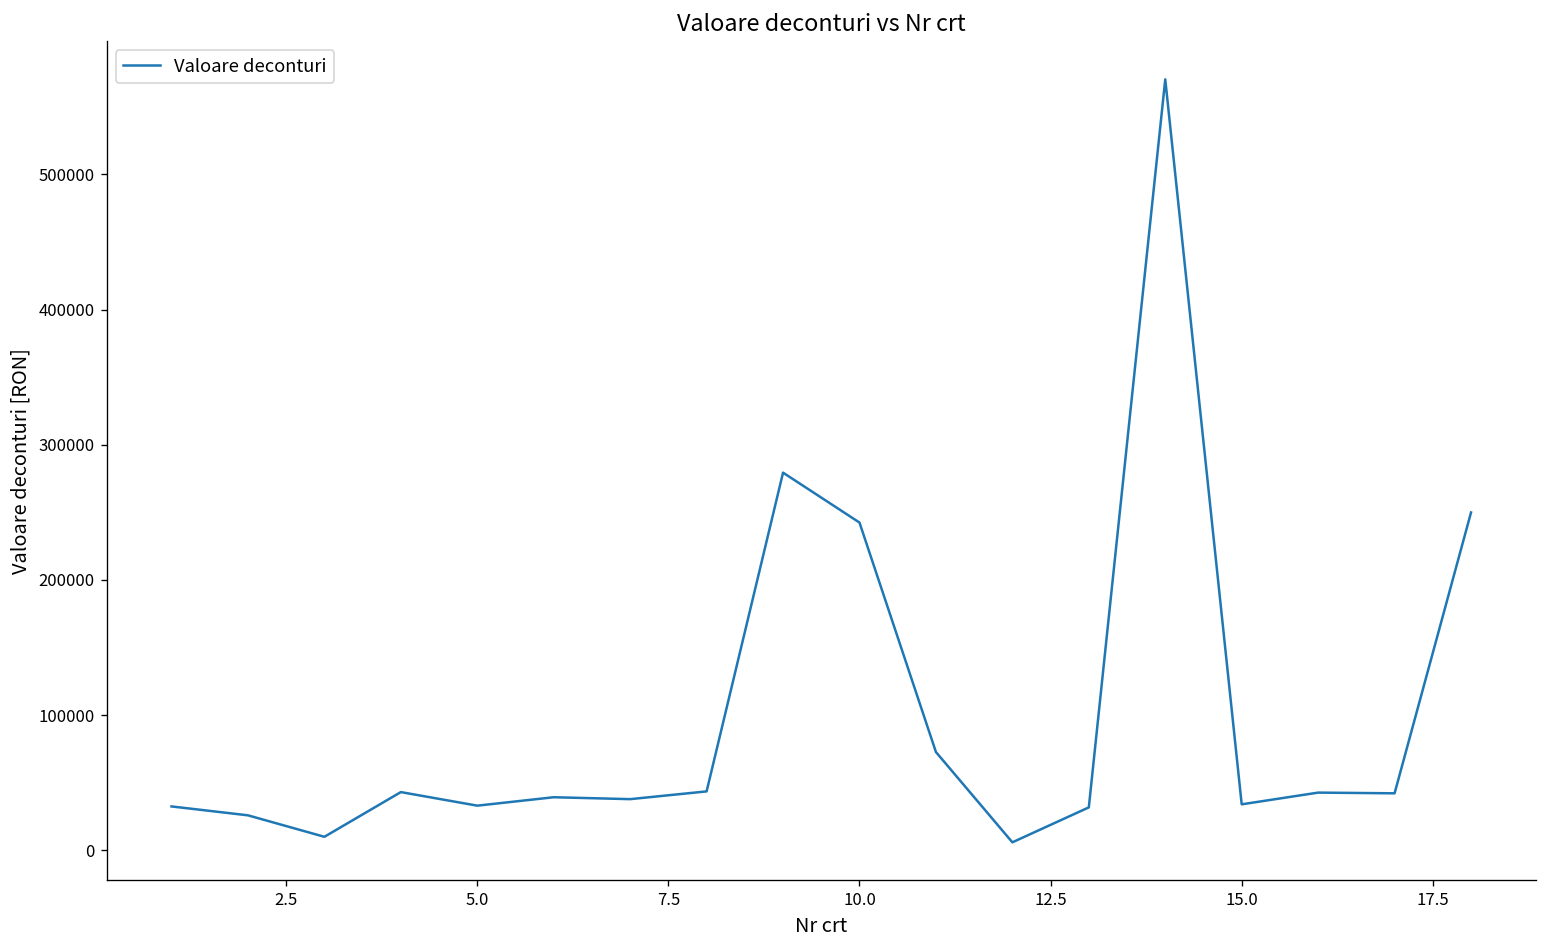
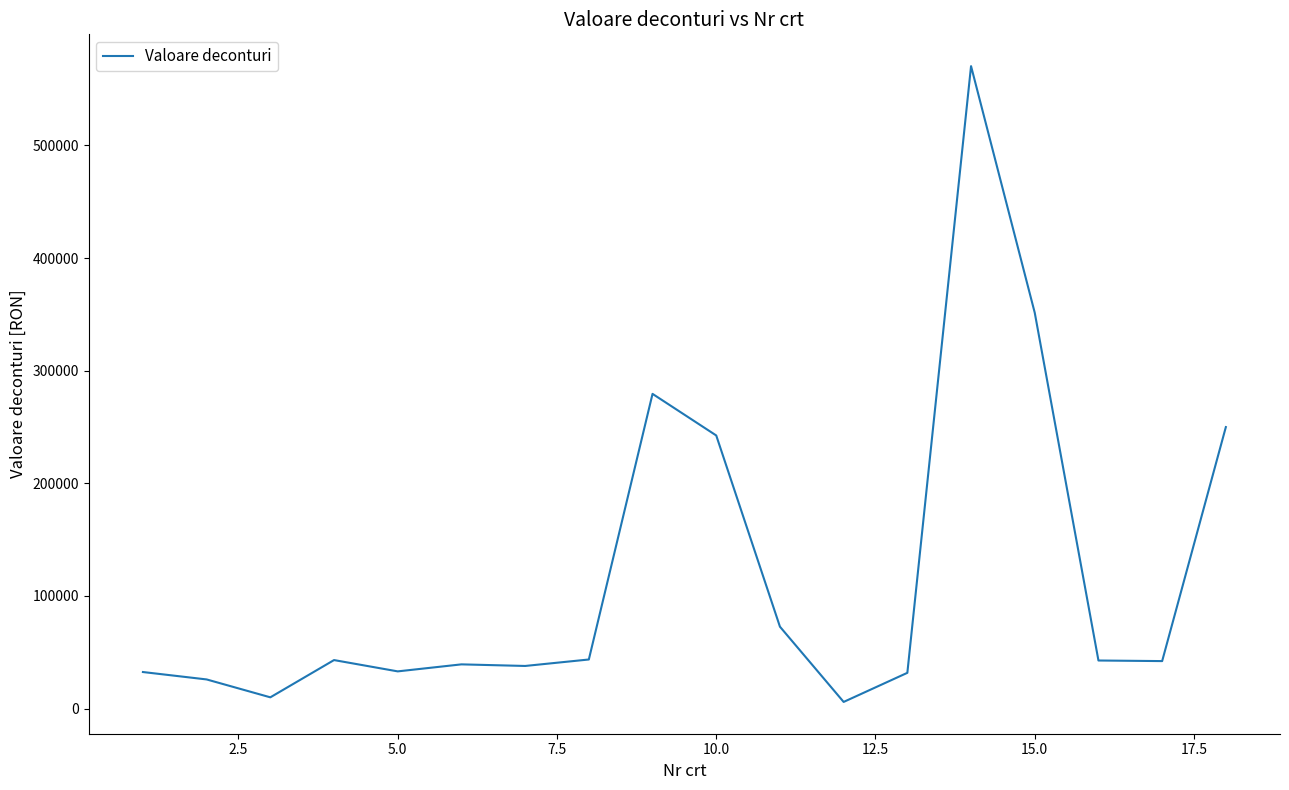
15.0: 34000 -> 351000
